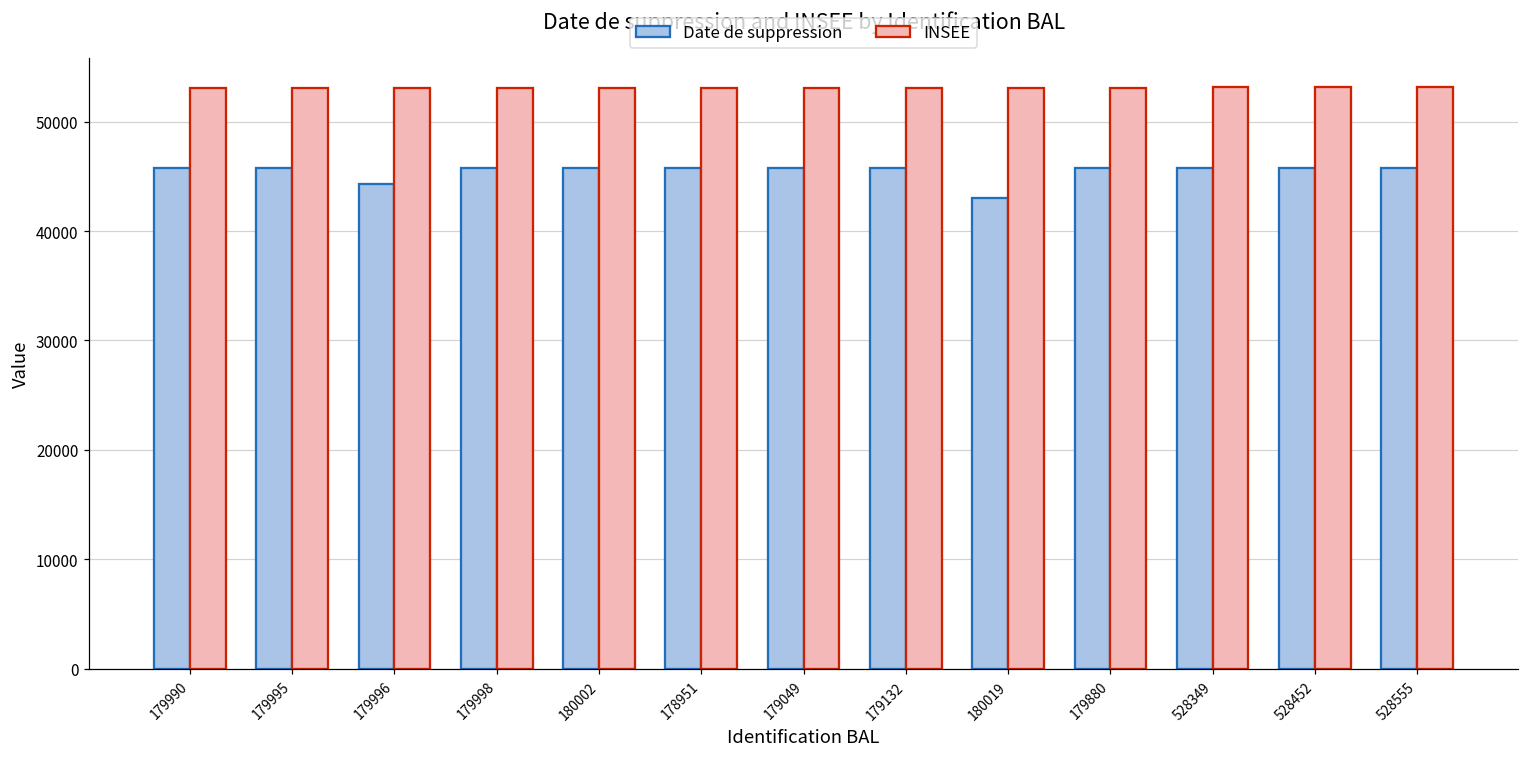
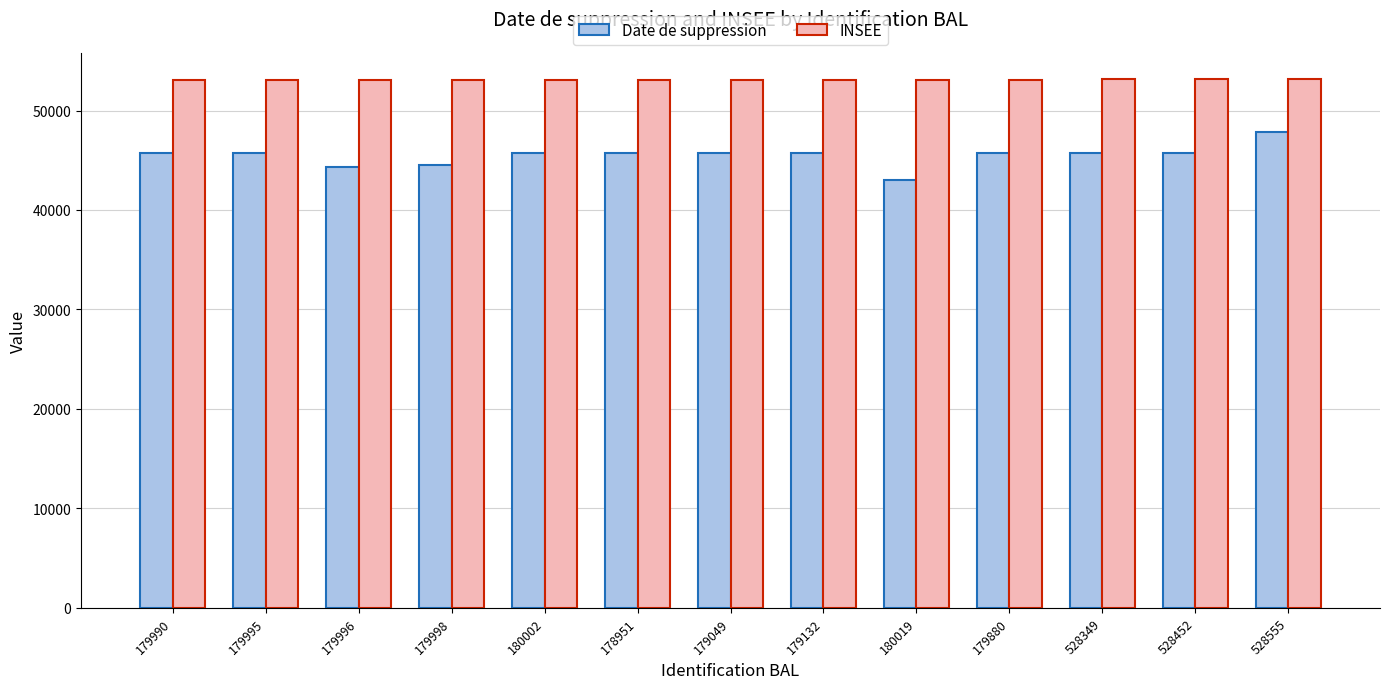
Date de suppression, 179998: 46000 -> 45000
Date de suppression, 528555: 46000 -> 48000
